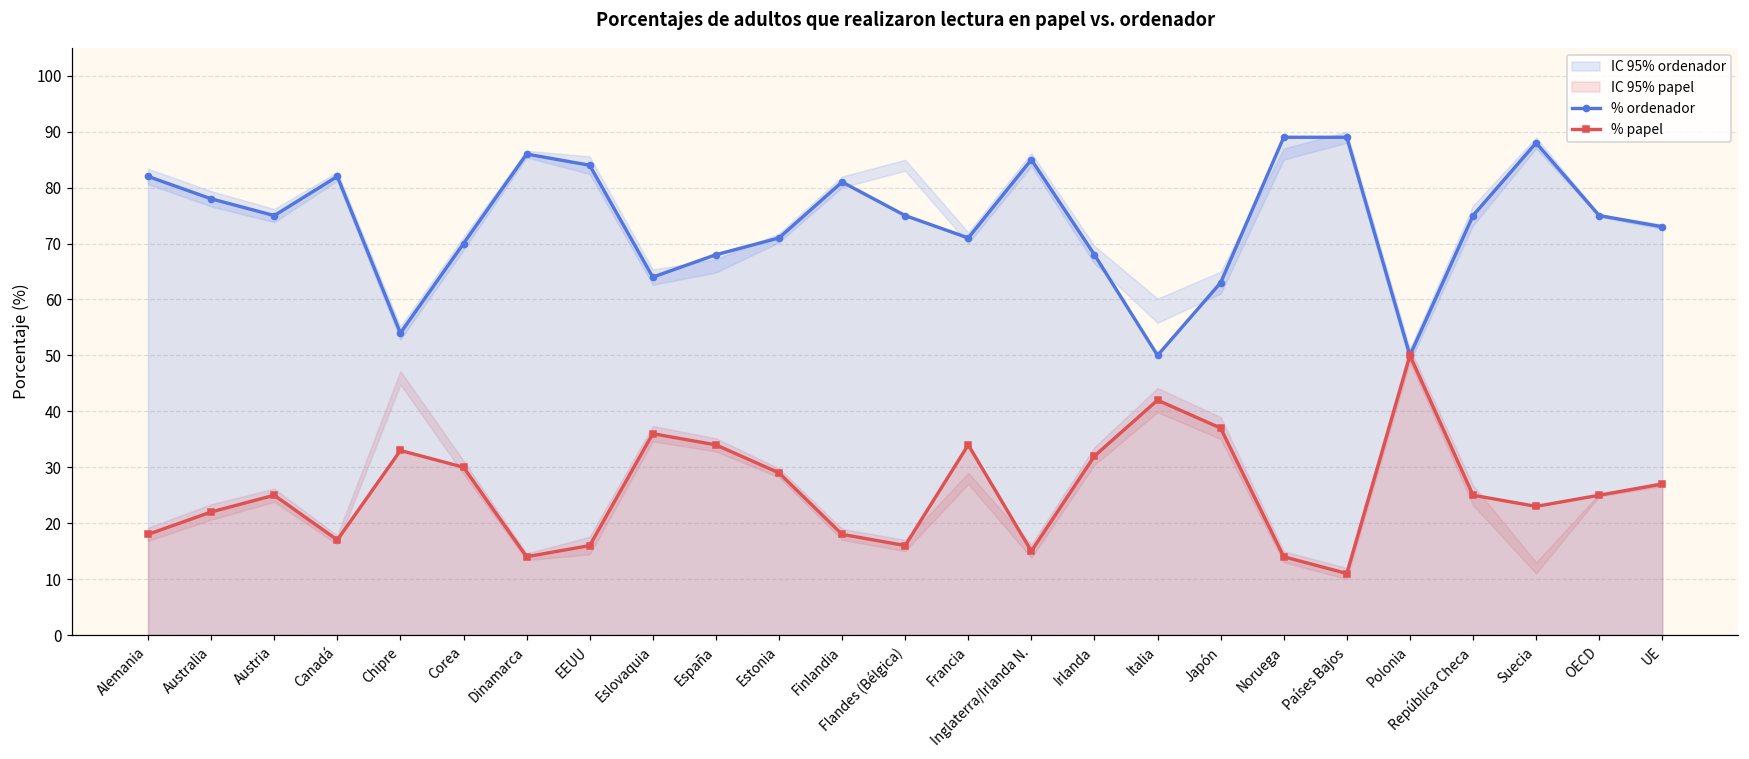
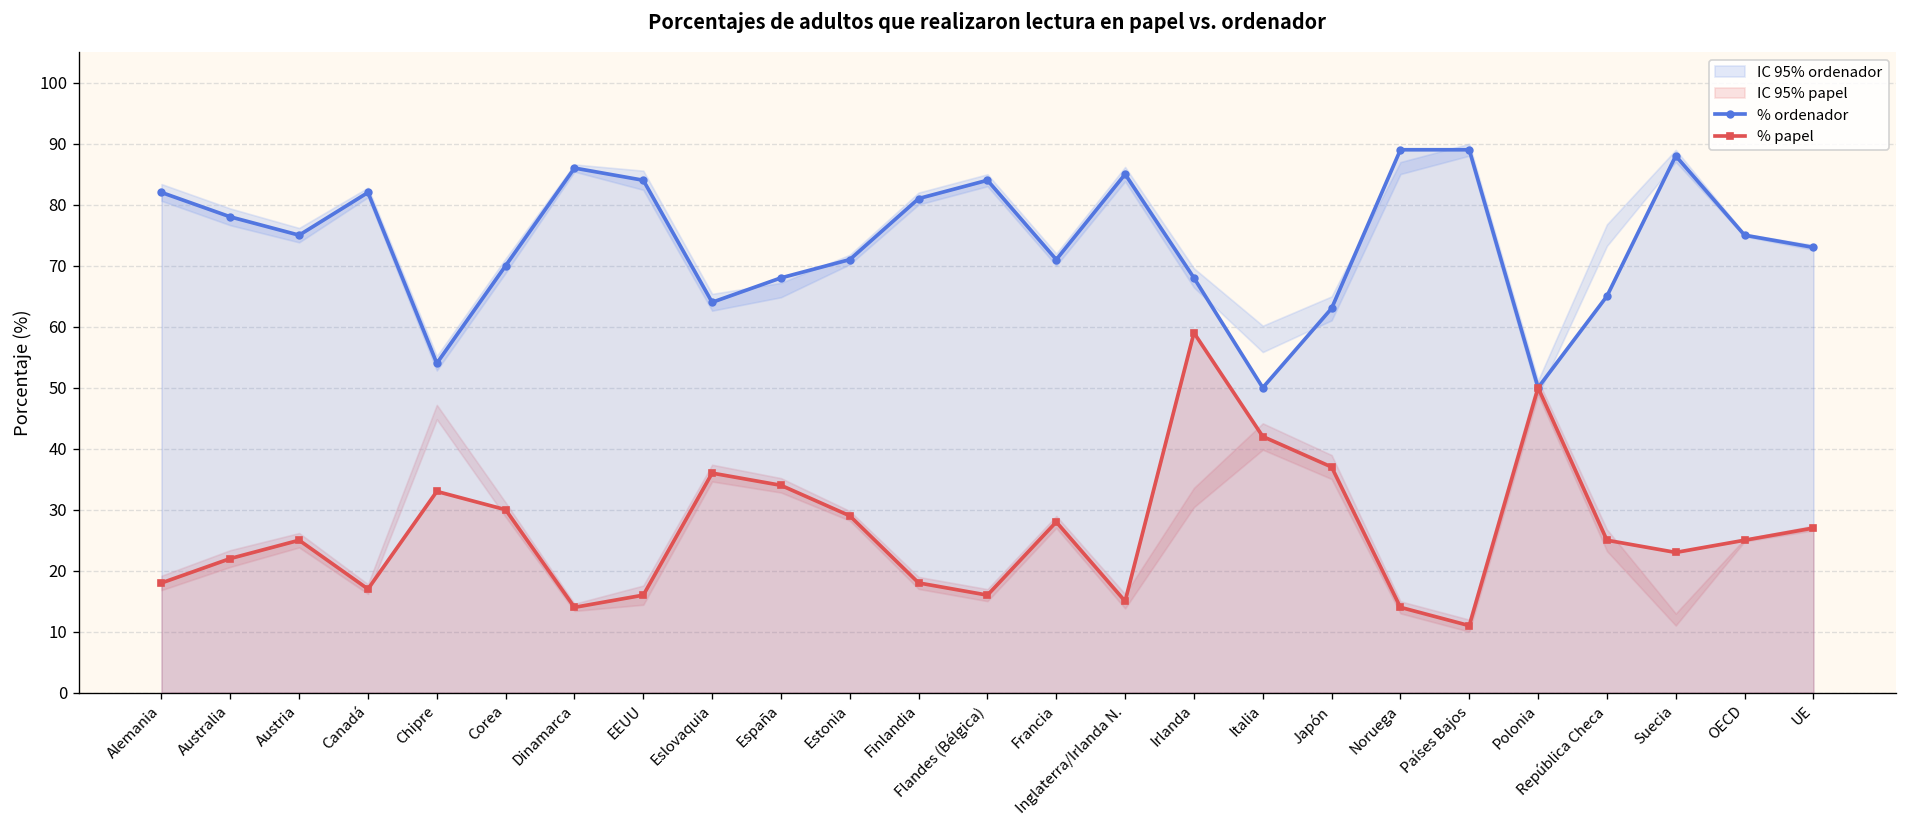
% ordenador, Flandes (Bélgica): 75 -> 84
% papel, Francia: 34 -> 28
% papel, Irlanda: 32 -> 59
% ordenador, República Checa: 75 -> 65
